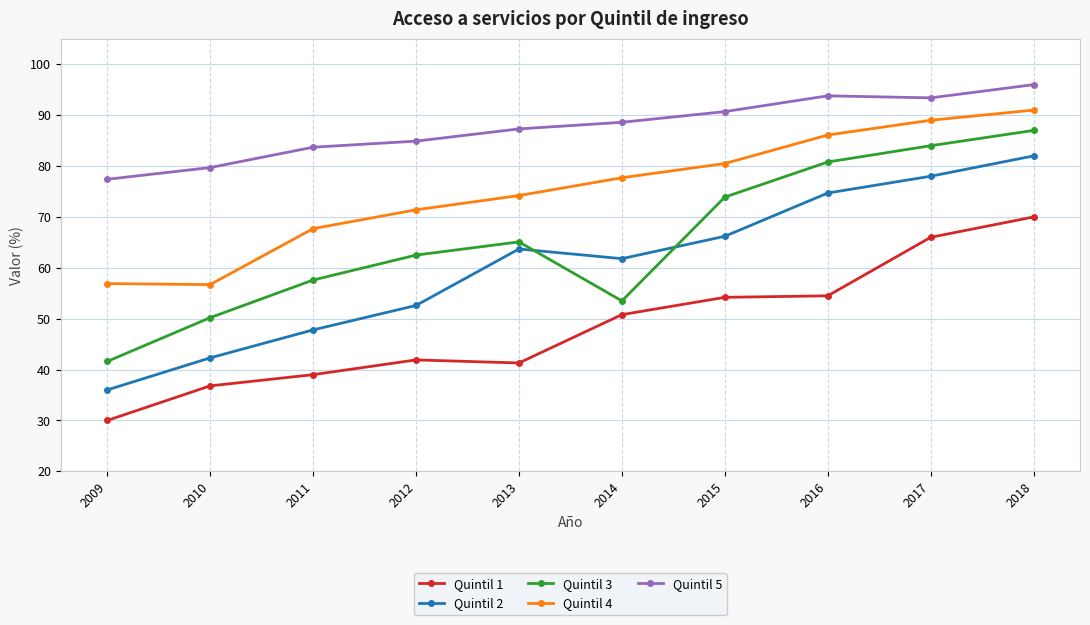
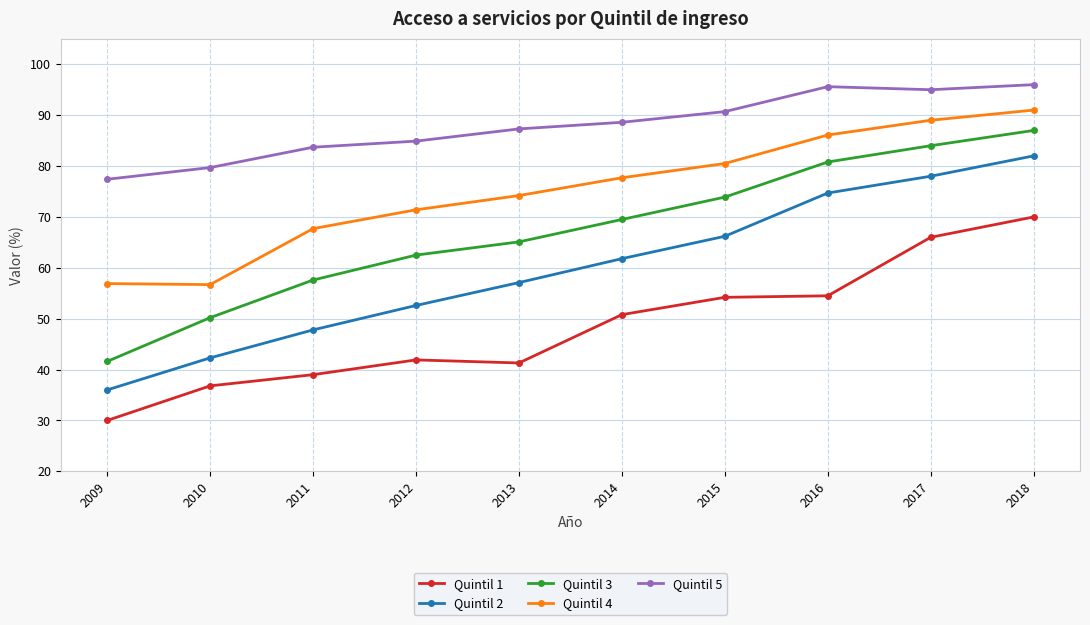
Quintil 2, 2013: 64 -> 57
Quintil 3, 2014: 54 -> 70
Quintil 5, 2016: 94 -> 96
Quintil 5, 2017: 93 -> 95
